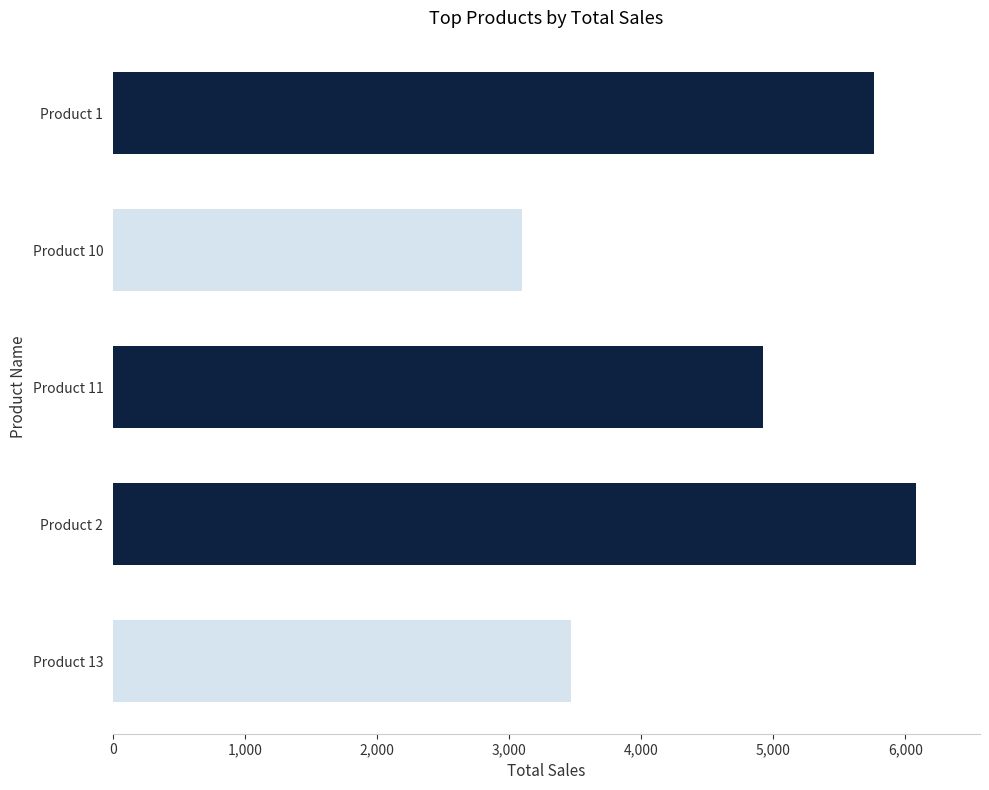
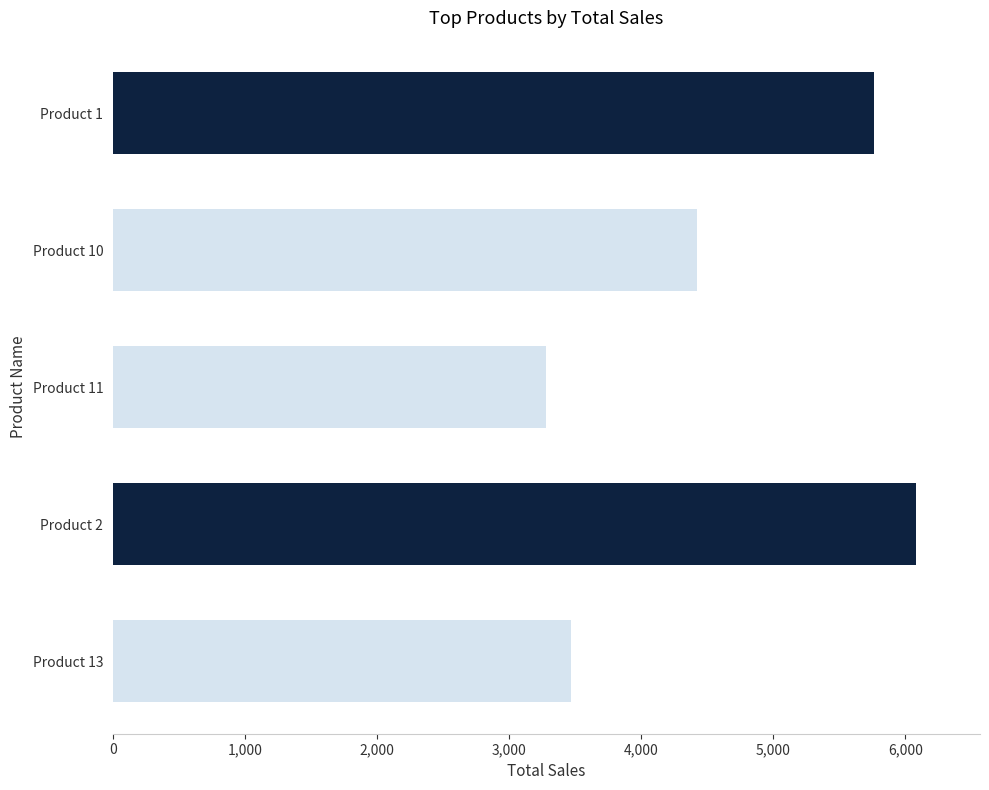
Product 10: 3,100 -> 4,430
Product 11: 4,920 -> 3,280
